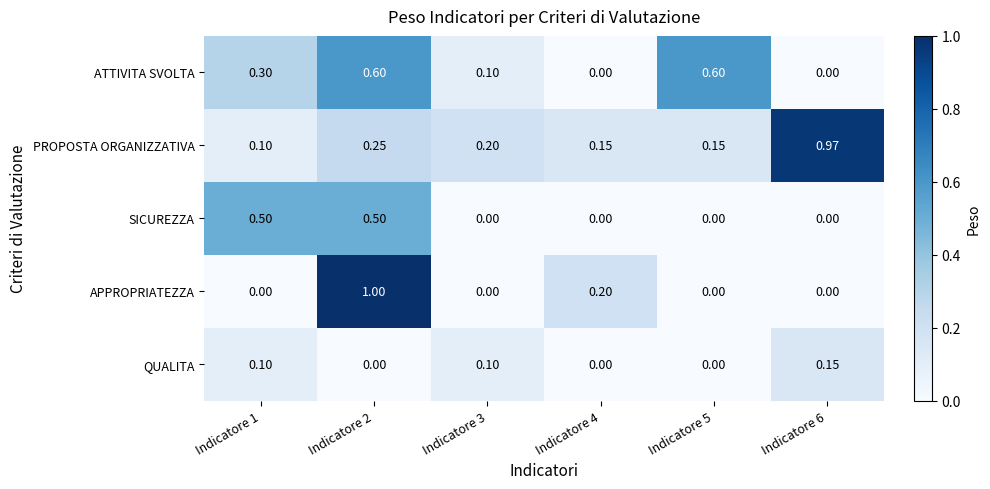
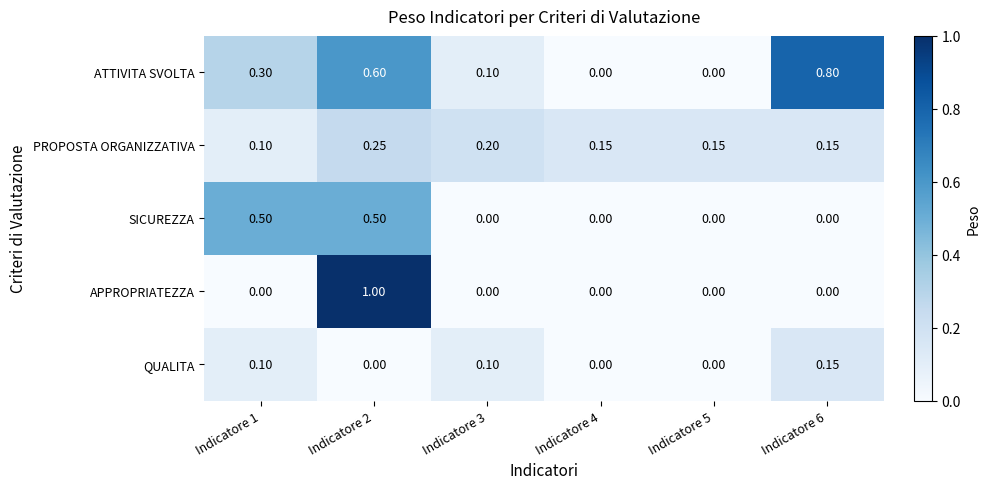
ATTIVITA SVOLTA, Indicatore 5: 0.60 -> 0.00
ATTIVITA SVOLTA, Indicatore 6: 0.00 -> 0.80
PROPOSTA ORGANIZZATIVA, Indicatore 6: 0.97 -> 0.15
APPROPRIATEZZA, Indicatore 4: 0.20 -> 0.00
